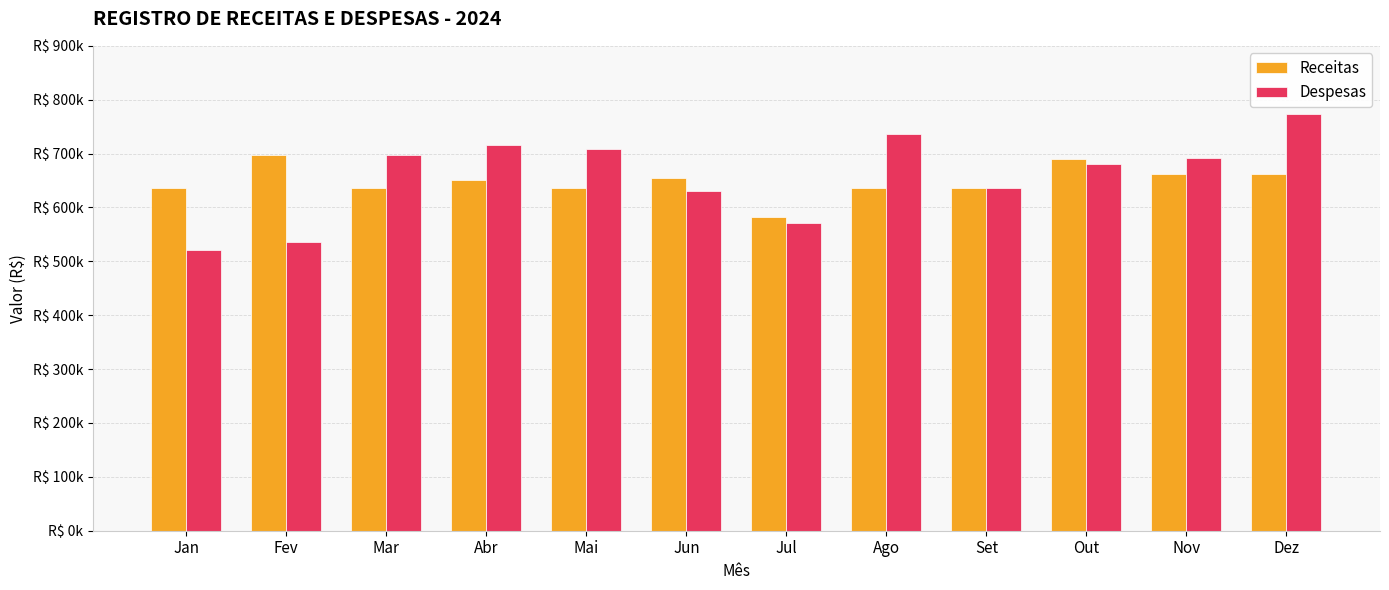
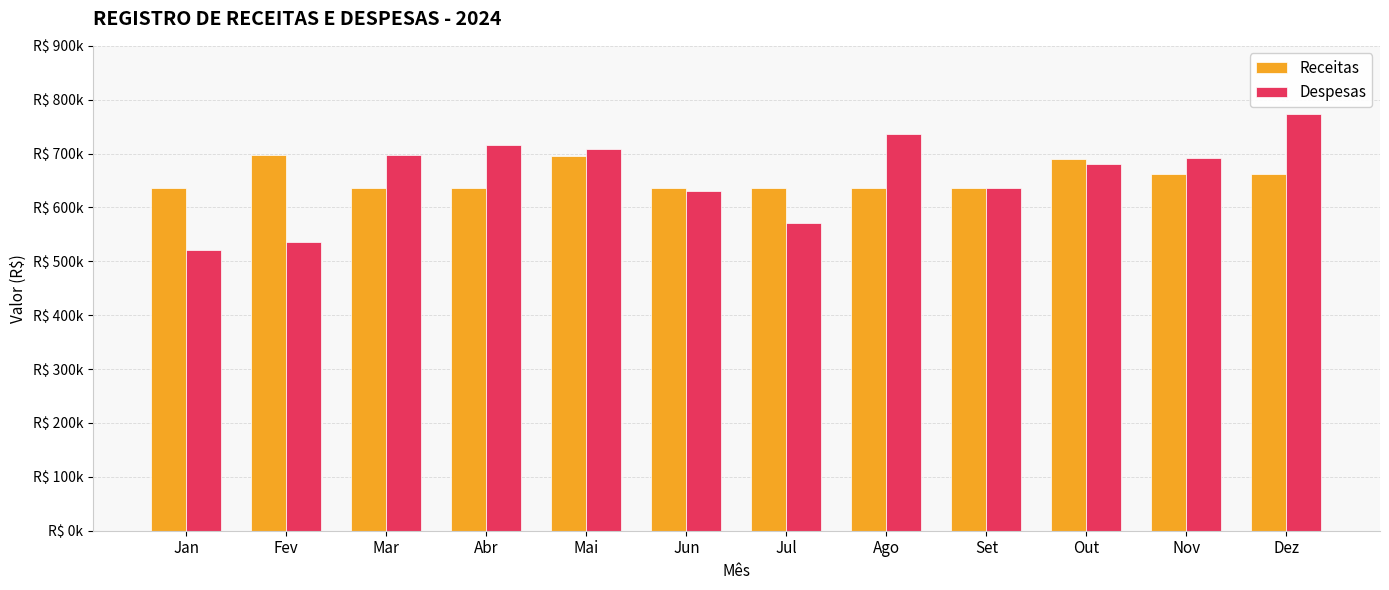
Receitas, Abr: R$ 650000 -> R$ 640000
Receitas, Mai: R$ 640000 -> R$ 700000
Receitas, Jun: R$ 650000 -> R$ 640000
Receitas, Jul: R$ 580000 -> R$ 640000
